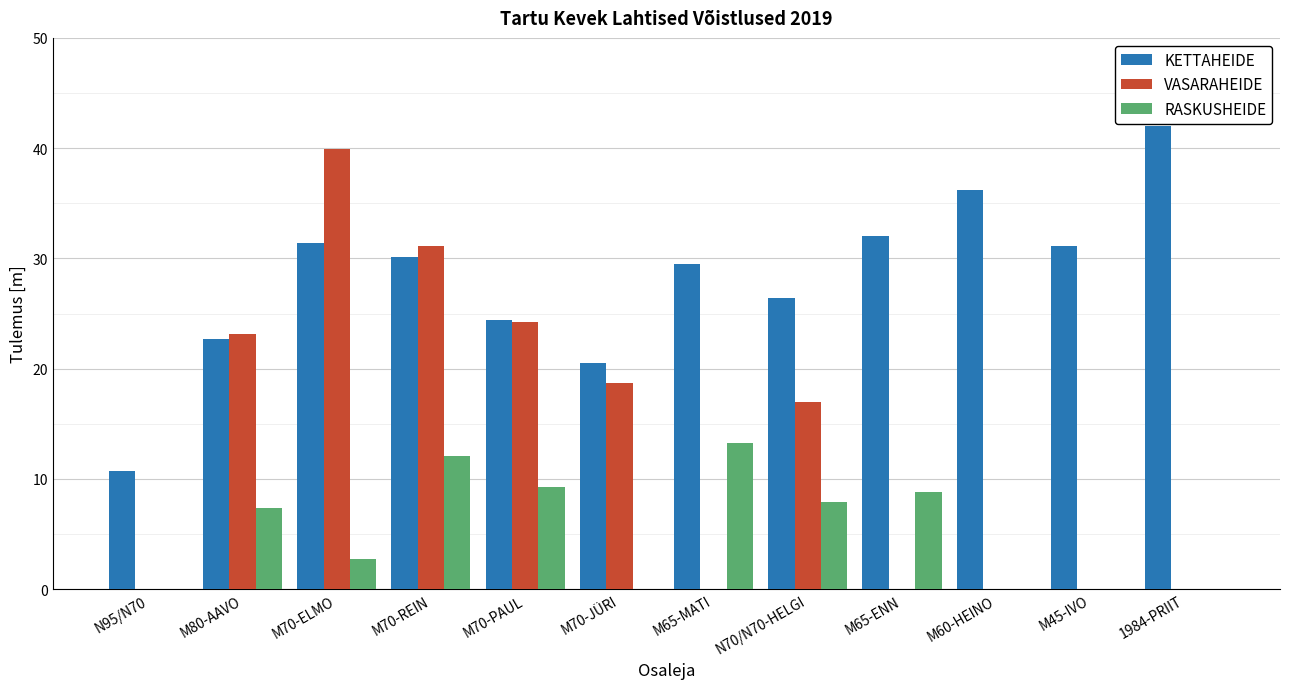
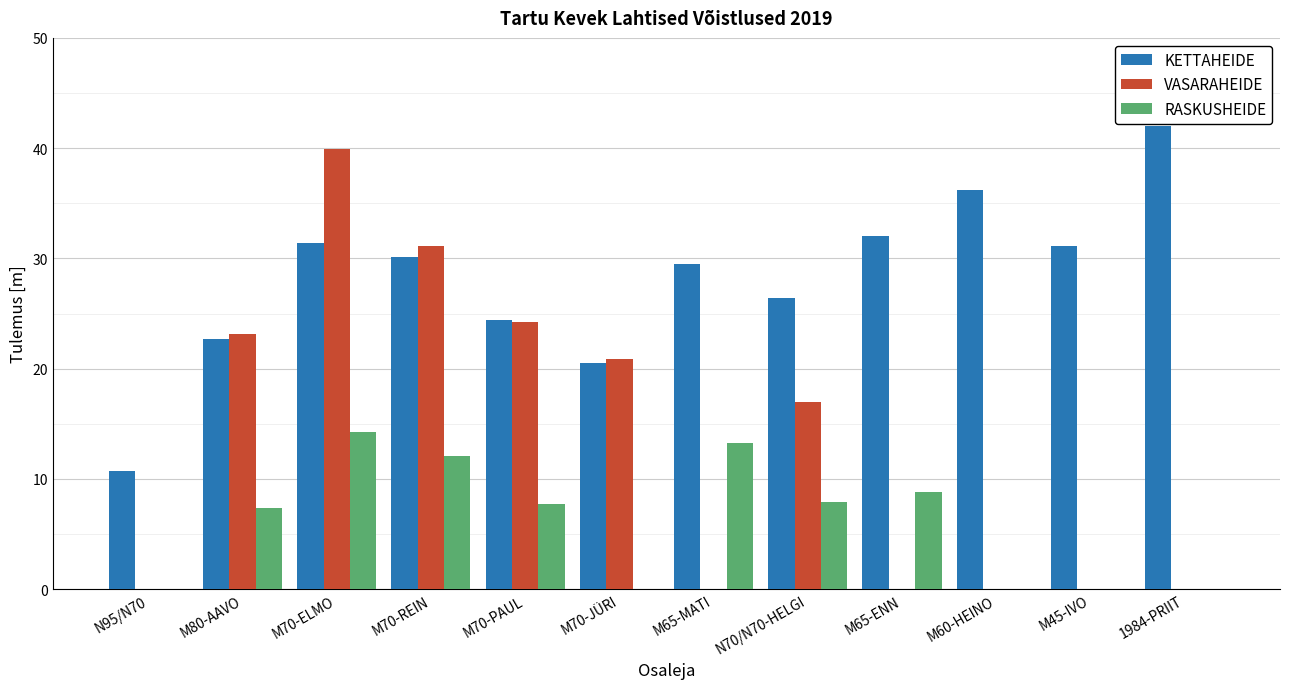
RASKUSHEIDE, M70-ELMO: 2.7 -> 14.3
RASKUSHEIDE, M70-PAUL: 9.3 -> 7.8
VASARAHEIDE, M70-JÜRI: 18.7 -> 20.9
